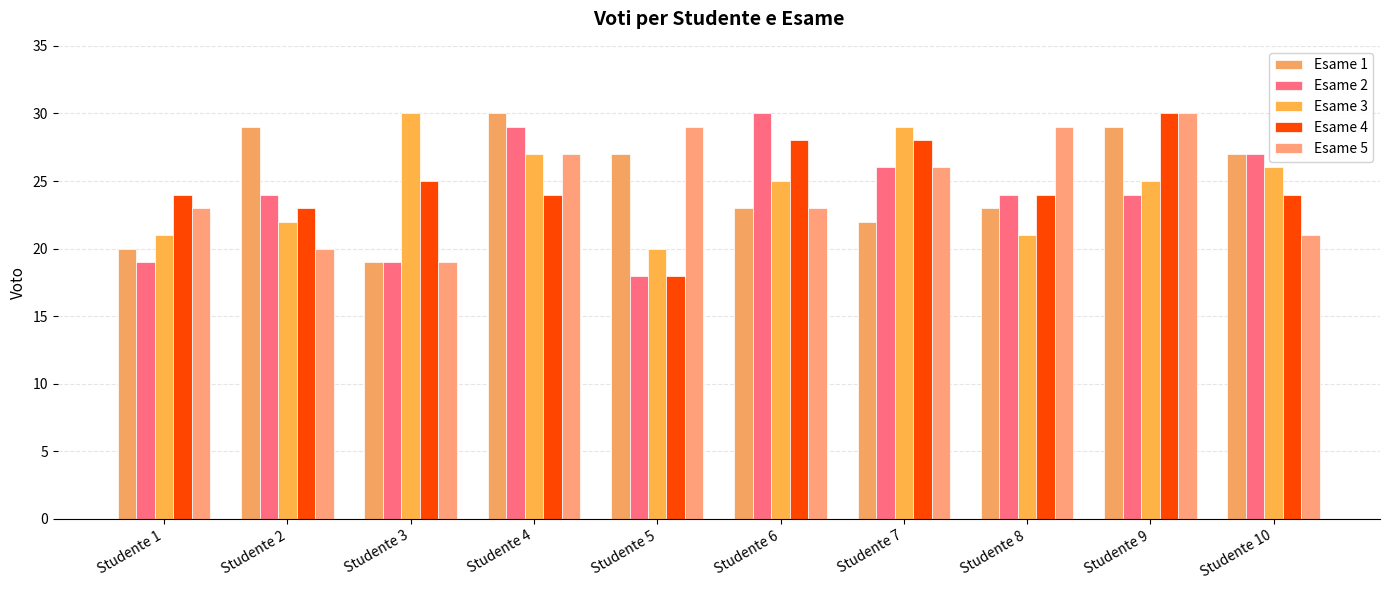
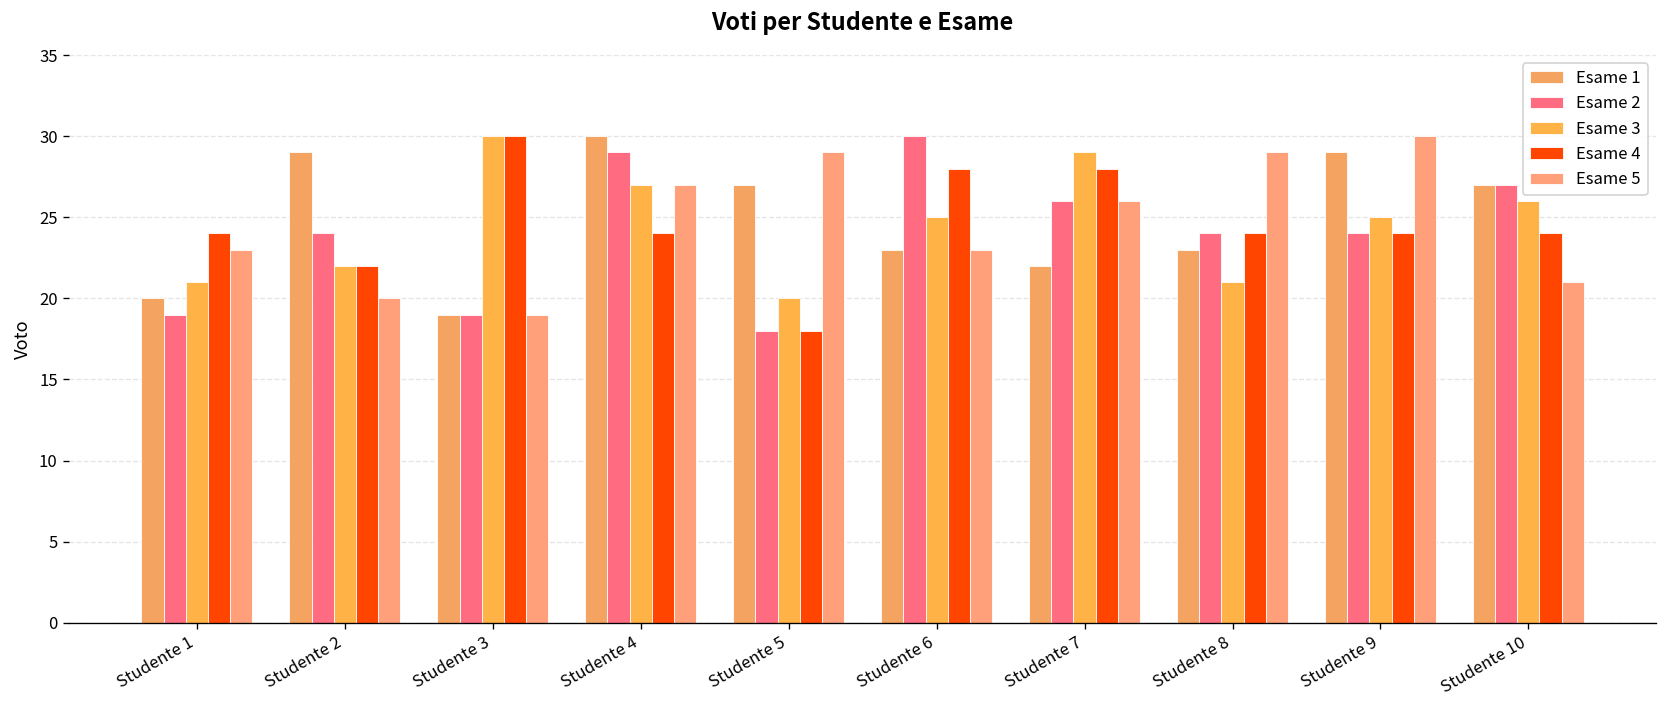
Esame 4, Studente 2: 23 -> 22
Esame 4, Studente 3: 25 -> 30
Esame 4, Studente 9: 30 -> 24
